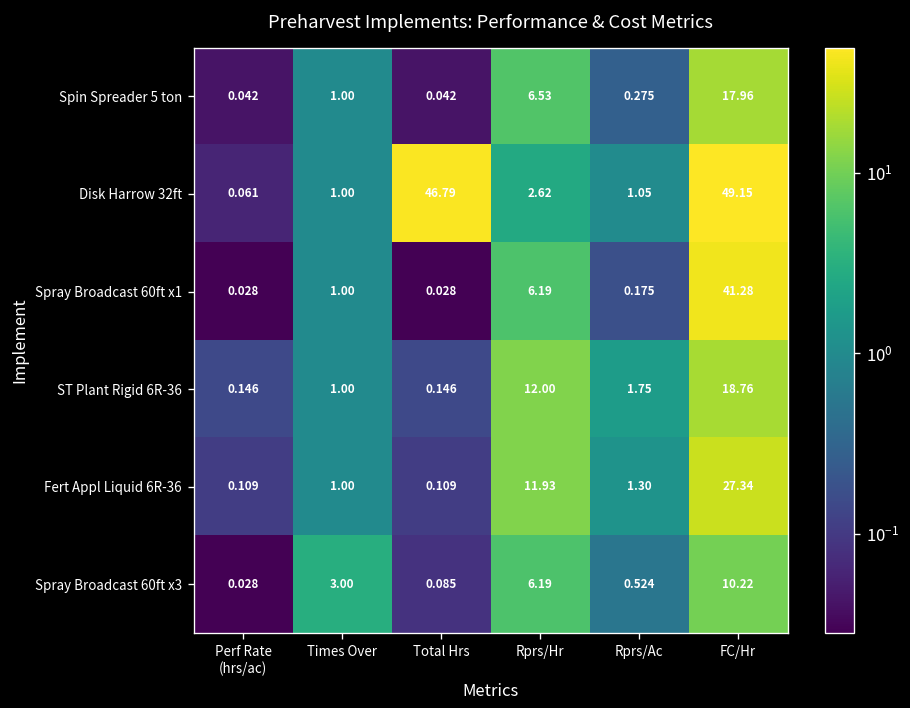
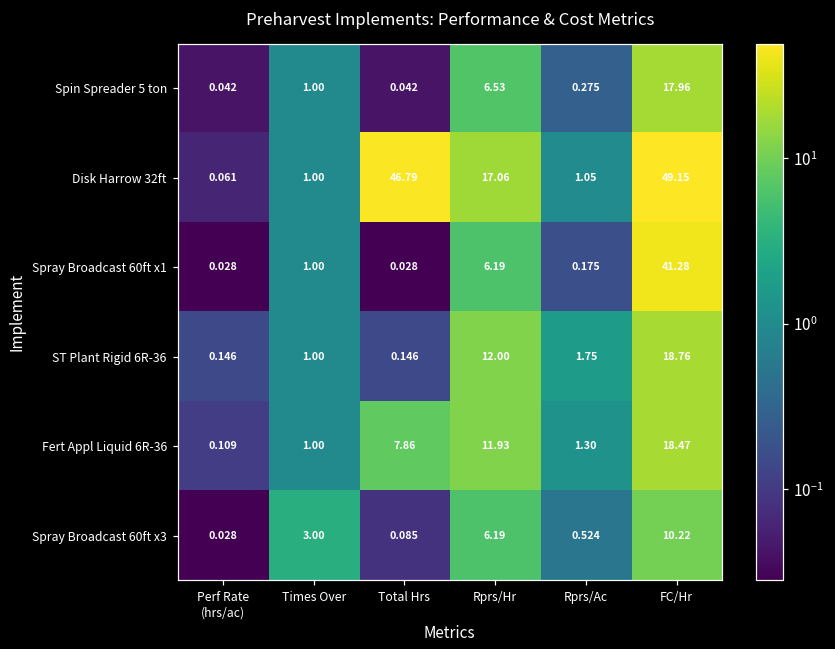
Disk Harrow 32ft, Rprs/Hr: 2.62 -> 17.06
Fert Appl Liquid 6R-36, Total Hrs: 0.109 -> 7.86
Fert Appl Liquid 6R-36, FC/Hr: 27.34 -> 18.47
